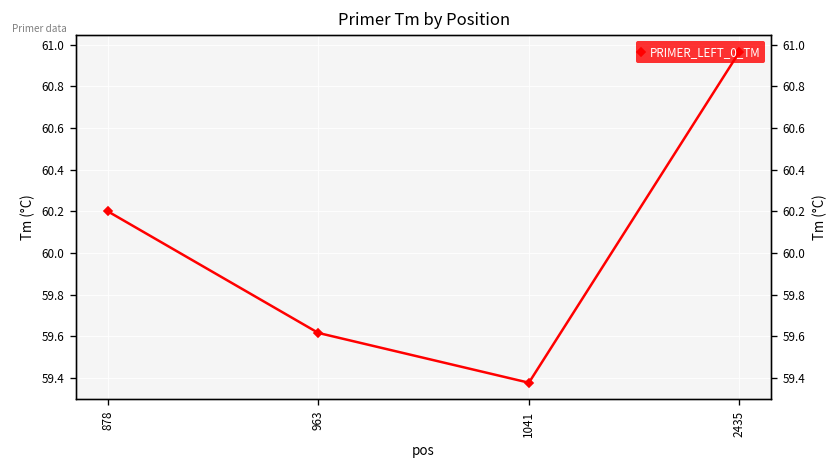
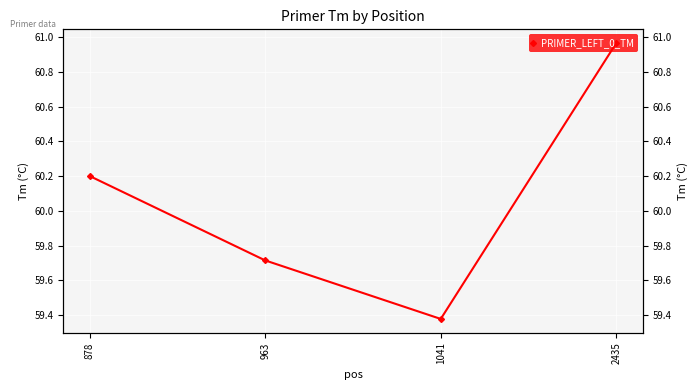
963: 59.62 -> 59.71
